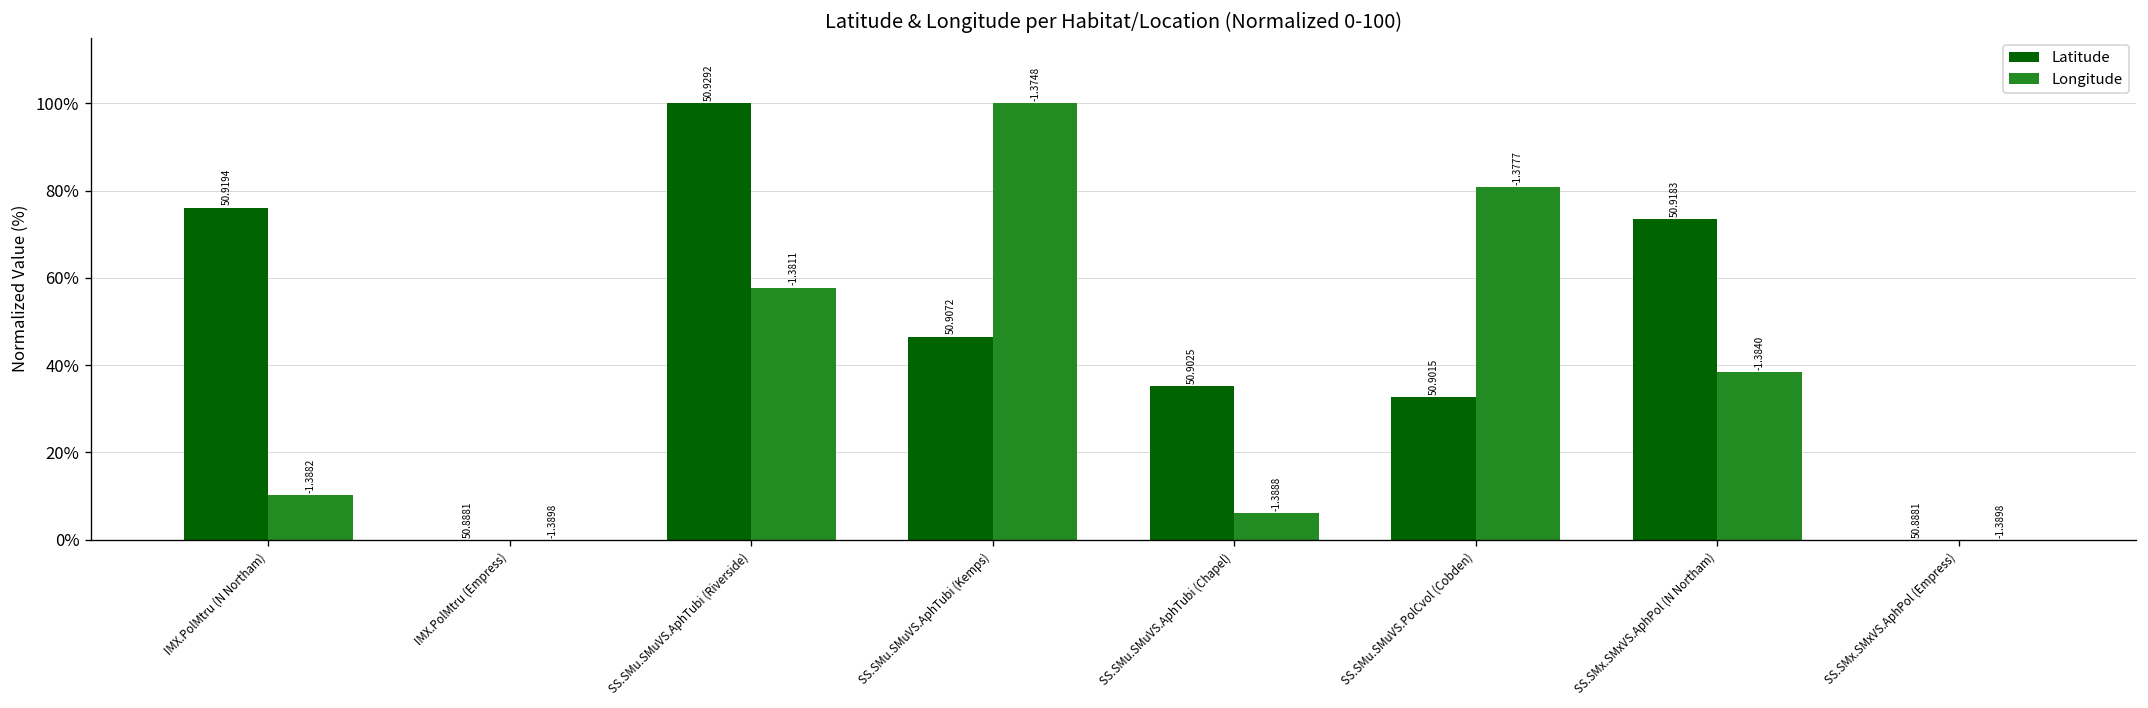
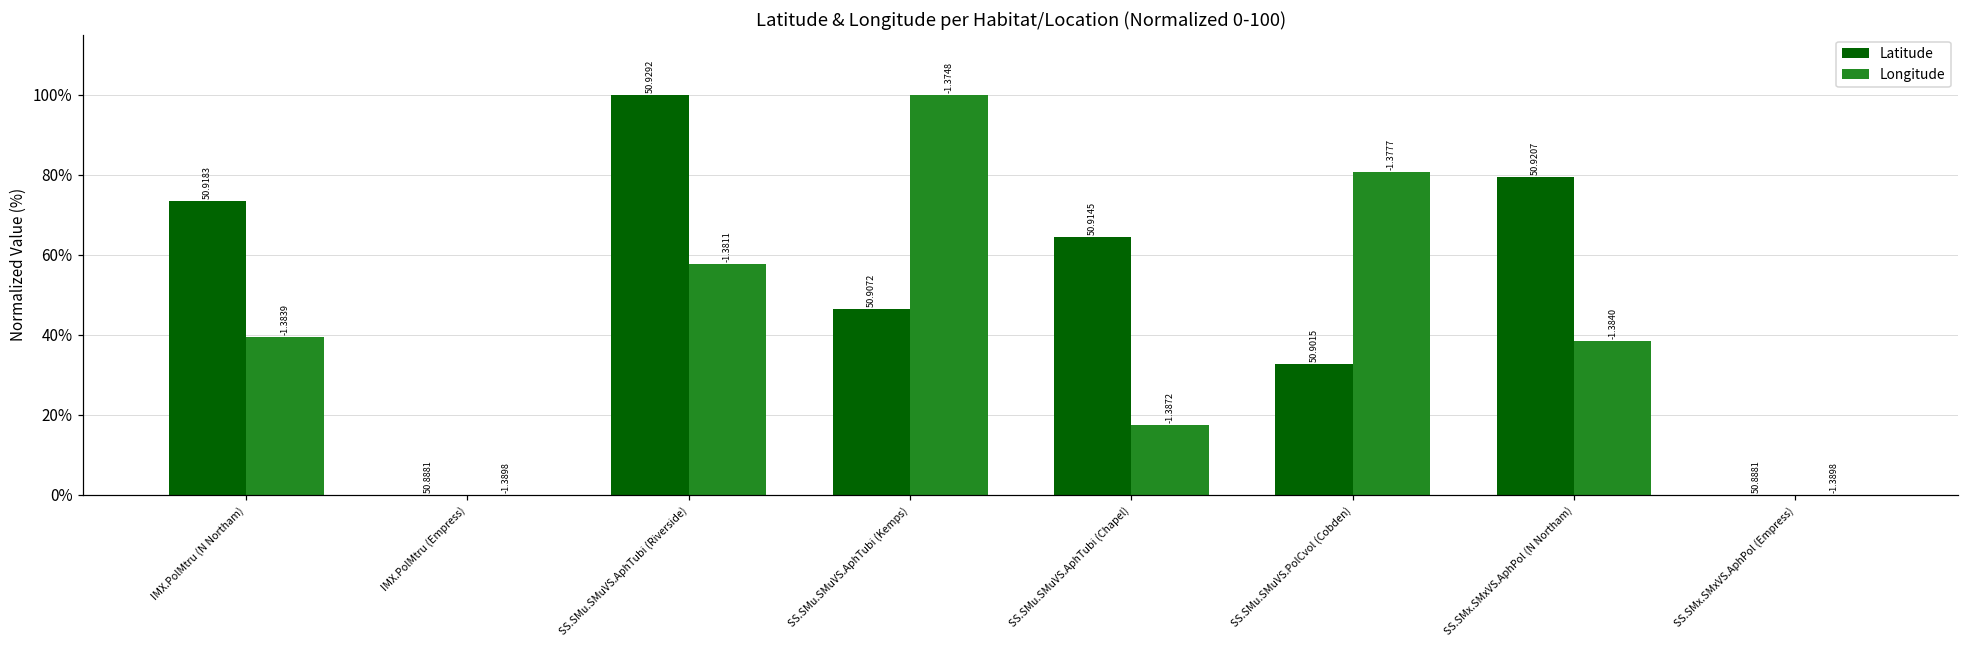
Latitude, IMX.PolMtru (N Northam): 50.9194 -> 50.9183
Longitude, IMX.PolMtru (N Northam): -1.3882 -> -1.3839
Latitude, SS.SMu.SMuVS.AphTubi (Chapel): 50.9025 -> 50.9145
Longitude, SS.SMu.SMuVS.AphTubi (Chapel): -1.3888 -> -1.3872
Latitude, SS.SMx.SMxVS.AphPol (N Northam): 50.9183 -> 50.9207
